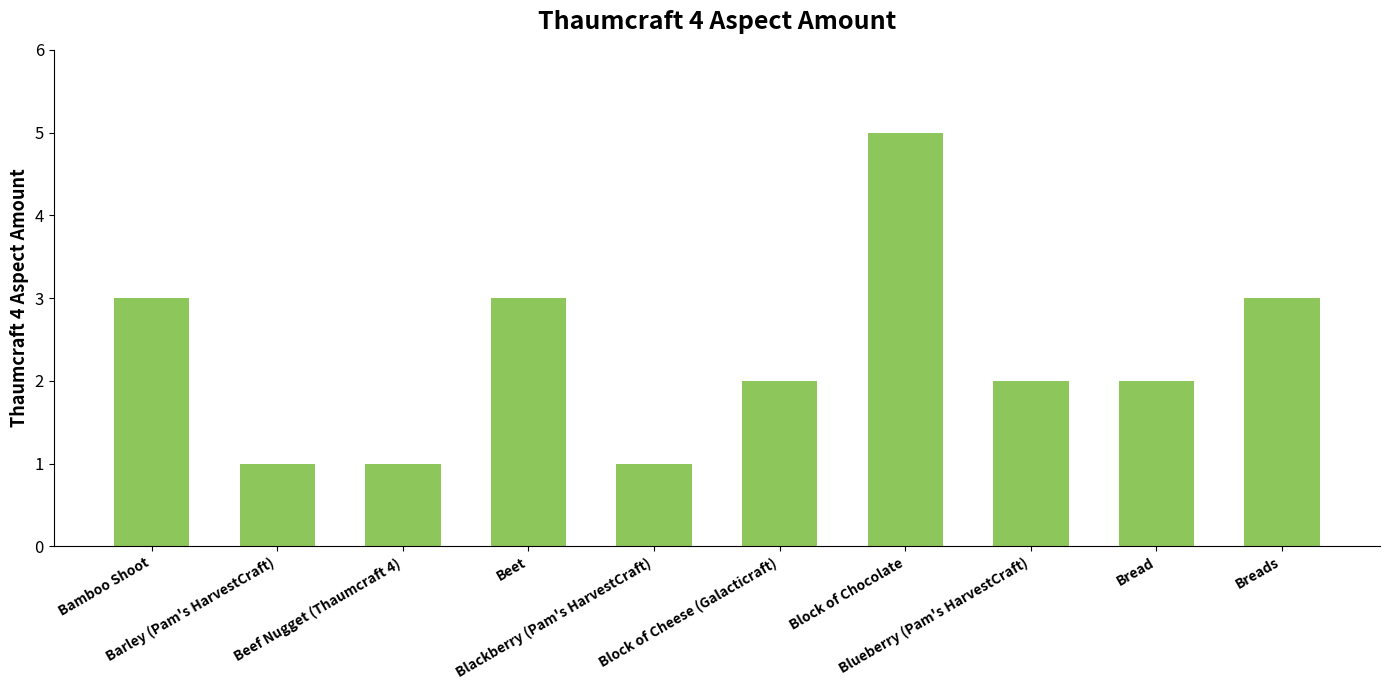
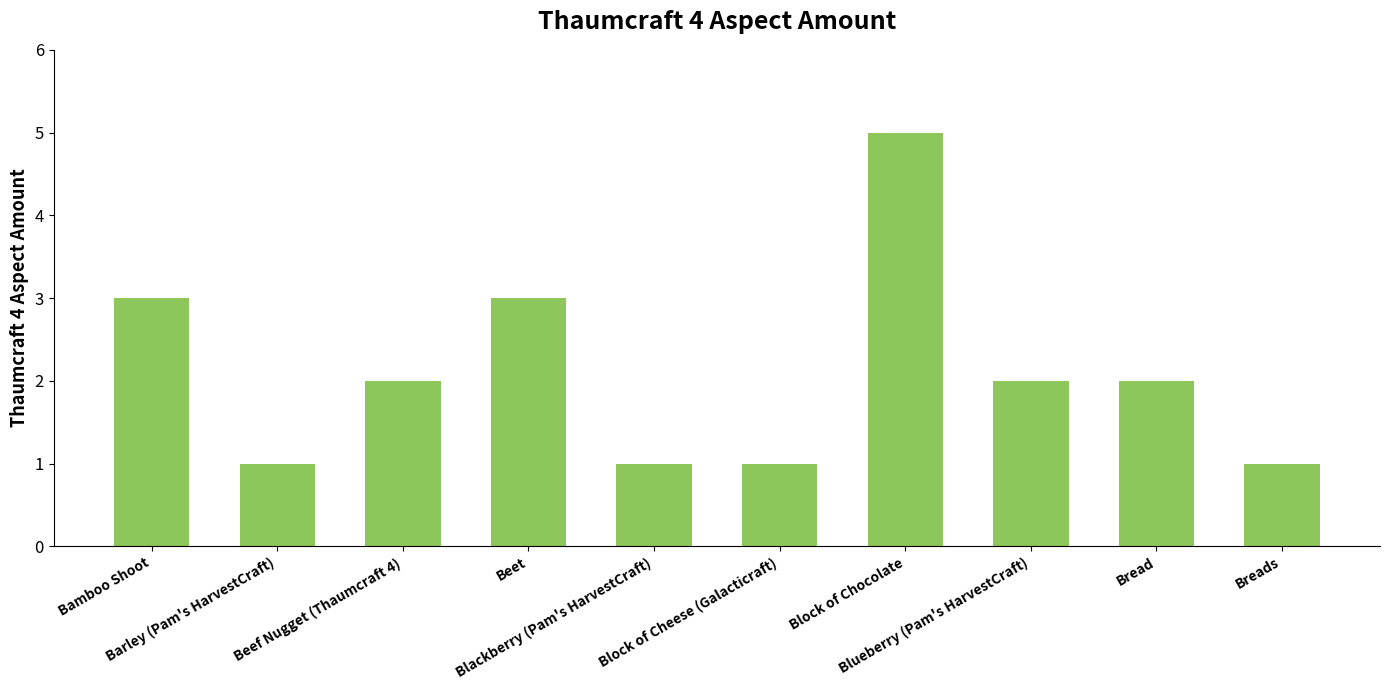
Beef Nugget (Thaumcraft 4): 1 -> 2
Block of Cheese (Galacticraft): 2 -> 1
Breads: 3 -> 1
